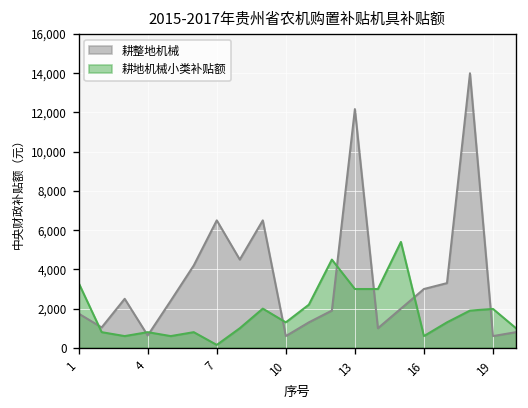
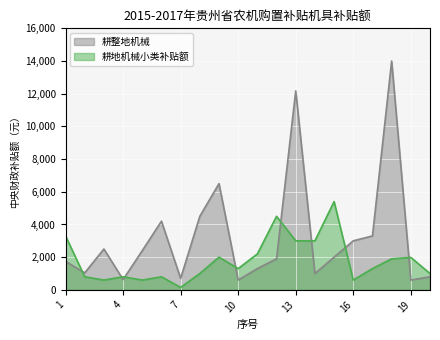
耕整地机械, 7: 6,500 -> 700
